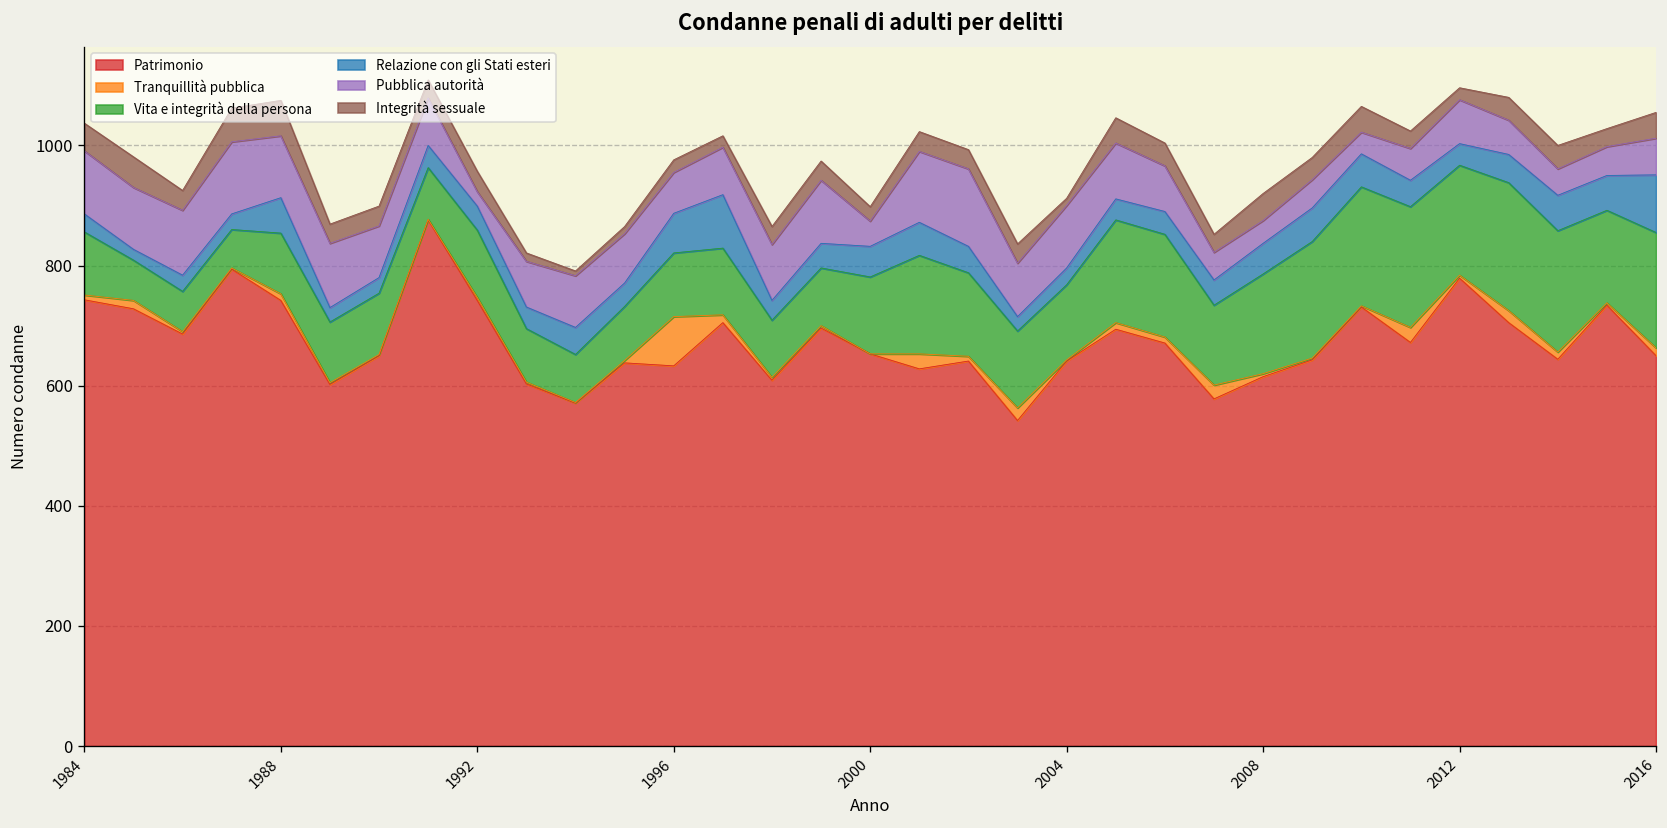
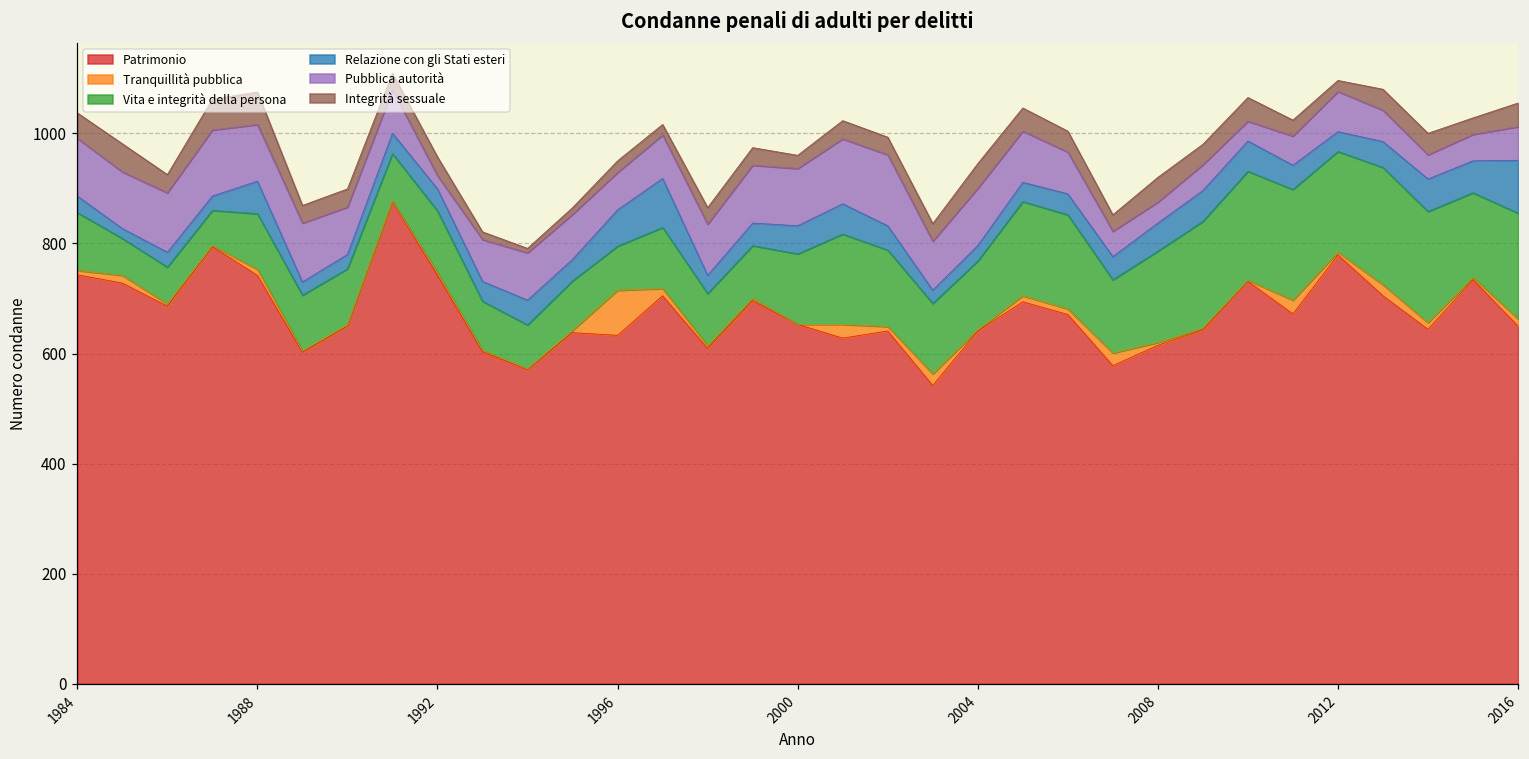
Vita e integrità della persona, 1996: 110 -> 80
Pubblica autorità, 2000: 40 -> 100
Integrità sessuale, 2004: 10 -> 50
